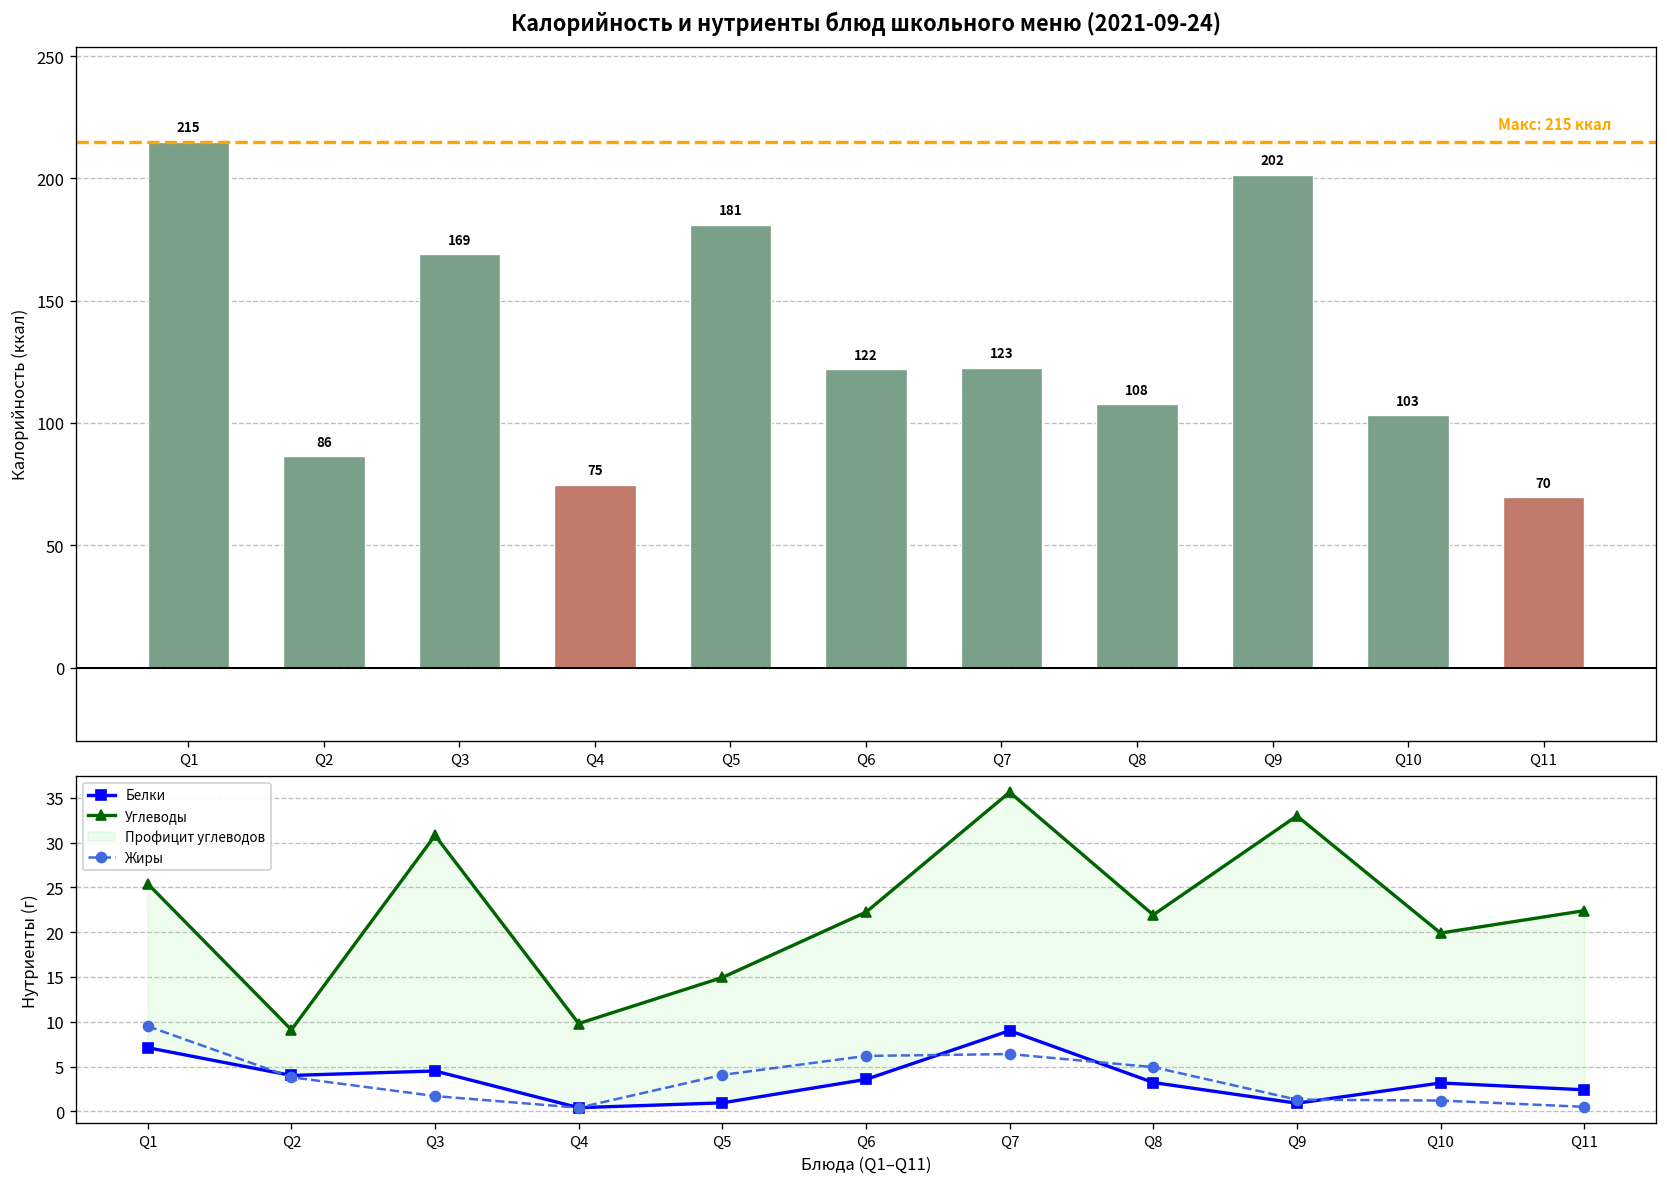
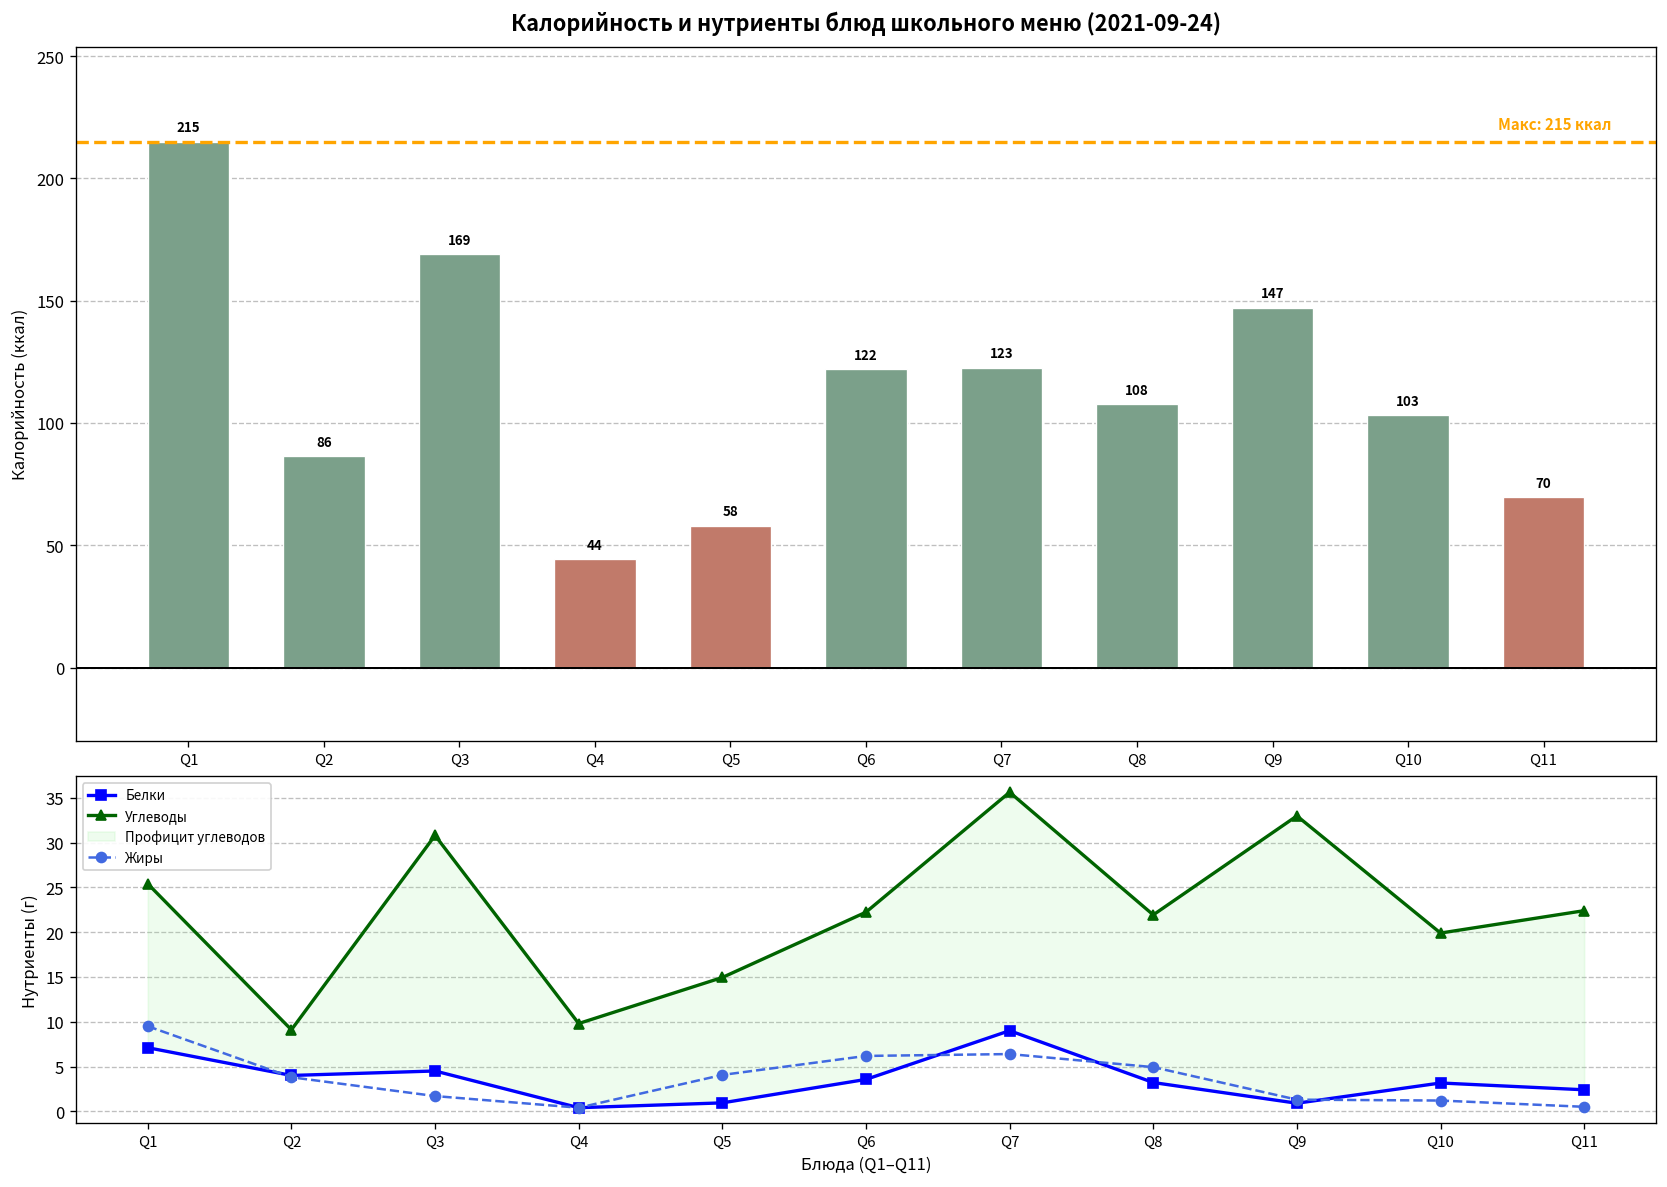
Калорийность и нутриенты блюд школьного меню (2021-09-24), Q4: 75 -> 44
Калорийность и нутриенты блюд школьного меню (2021-09-24), Q5: 181 -> 58
Калорийность и нутриенты блюд школьного меню (2021-09-24), Q9: 202 -> 147
